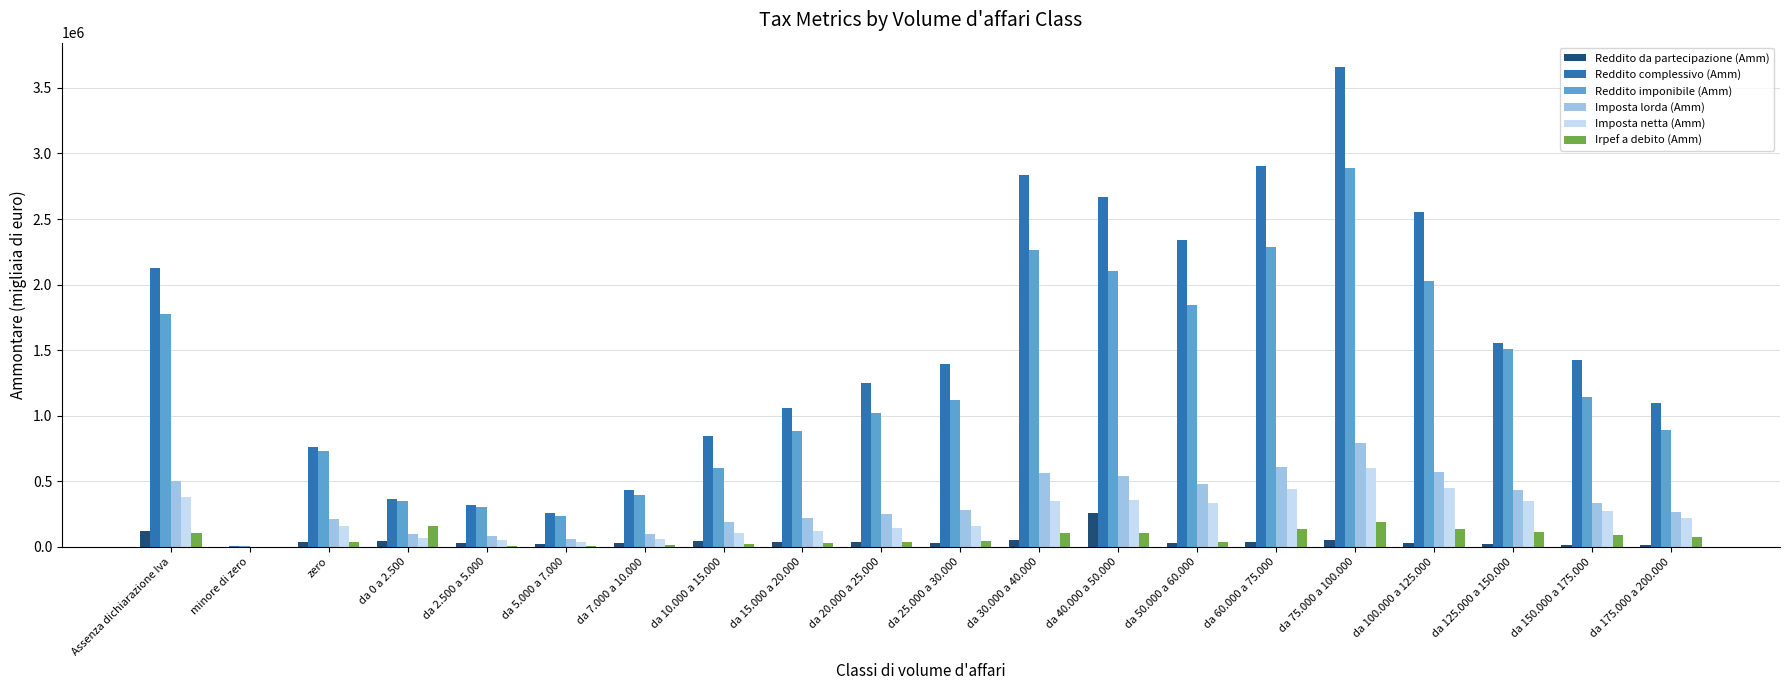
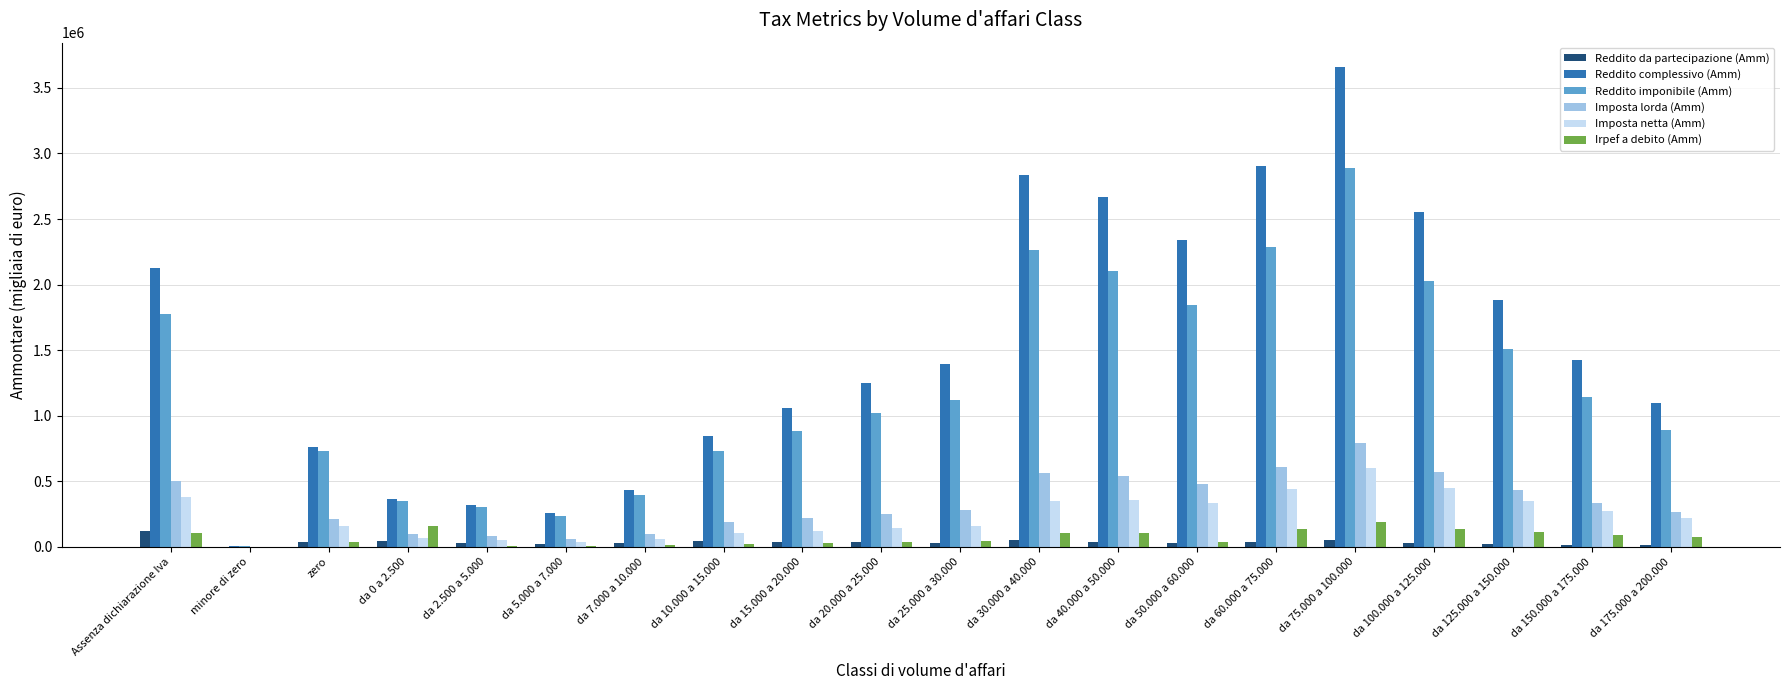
Reddito imponibile (Amm), da 10.000 a 15.000: 600000 -> 730000
Reddito da partecipazione (Amm), da 40.000 a 50.000: 260000 -> 40000
Reddito complessivo (Amm), da 125.000 a 150.000: 1560000 -> 1880000
